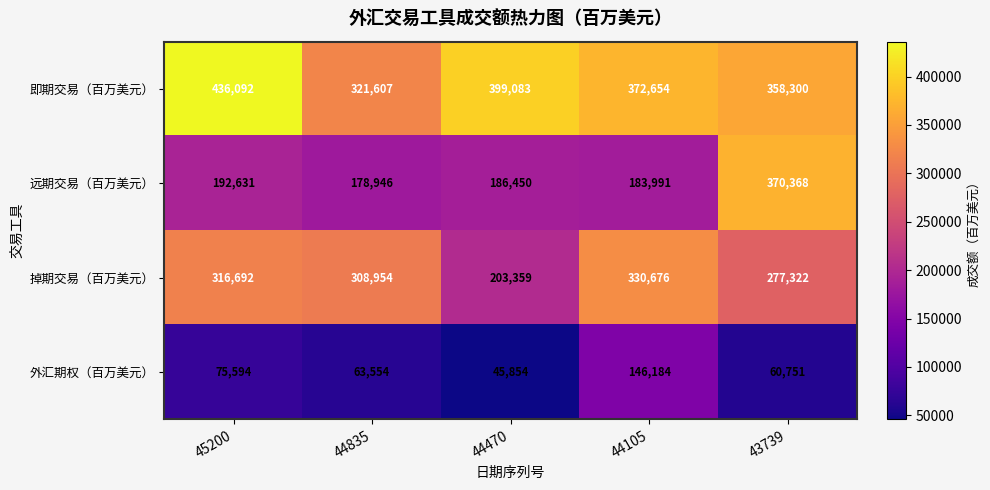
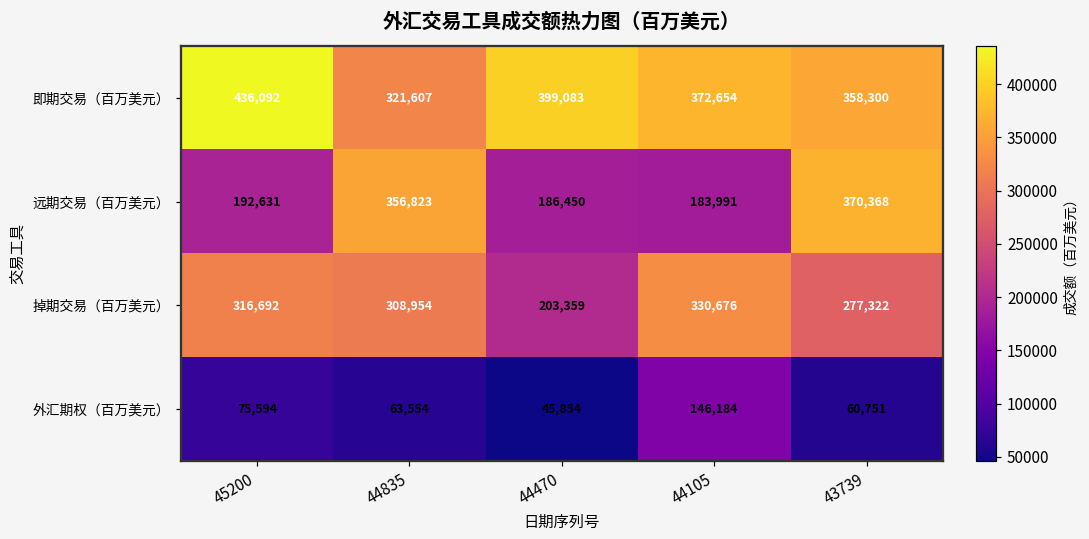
远期交易（百万美元）, 44835: 178,946 -> 356,823
